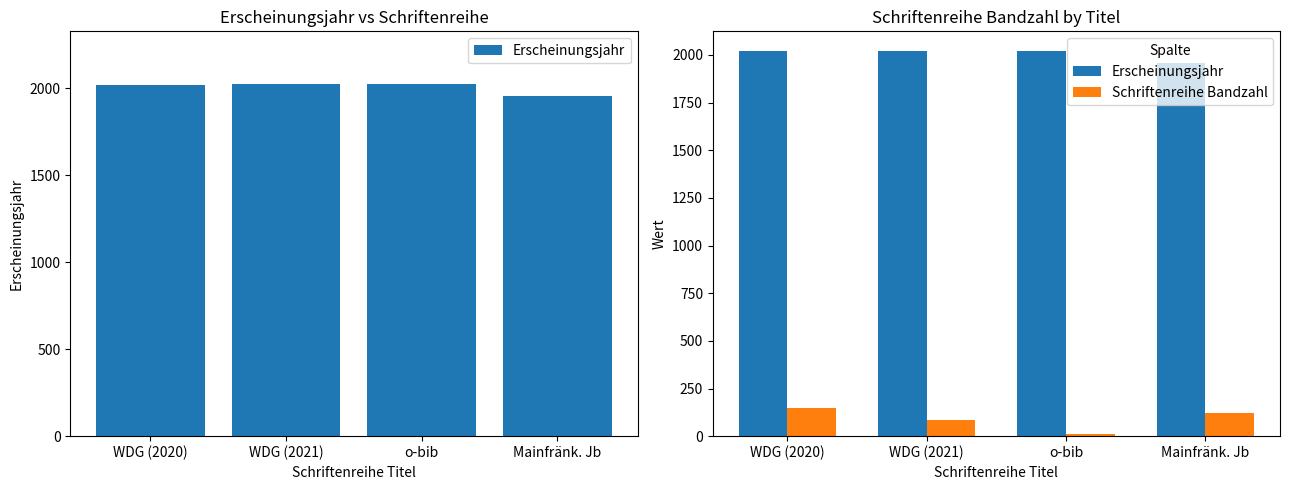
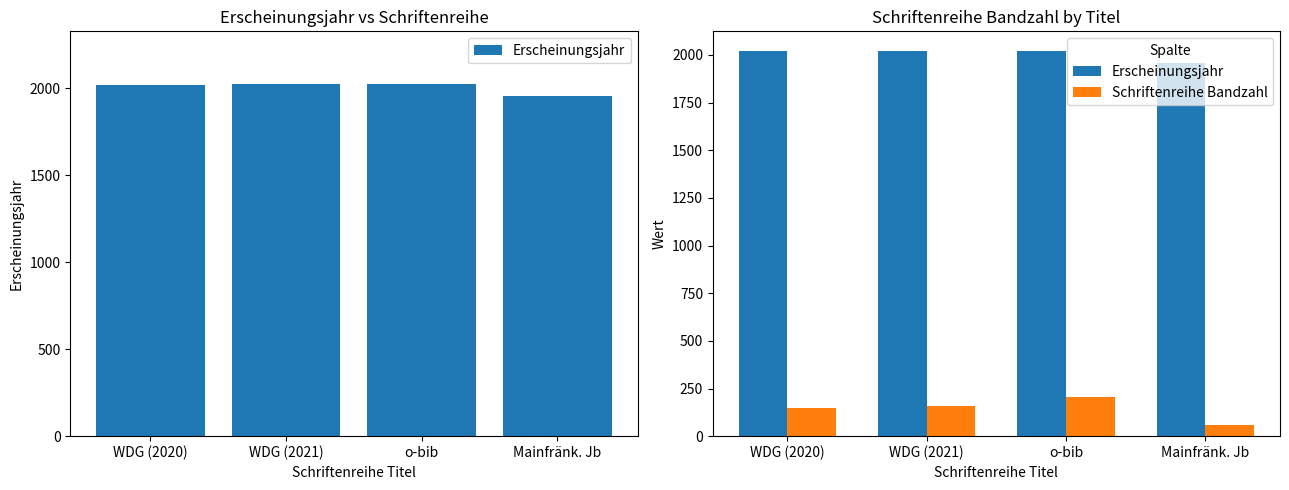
Schriftenreihe Bandzahl by Titel, Schriftenreihe Bandzahl, WDG (2021): 80 -> 160
Schriftenreihe Bandzahl by Titel, Schriftenreihe Bandzahl, o-bib: 10 -> 210
Schriftenreihe Bandzahl by Titel, Schriftenreihe Bandzahl, Mainfränk. Jb: 120 -> 60
